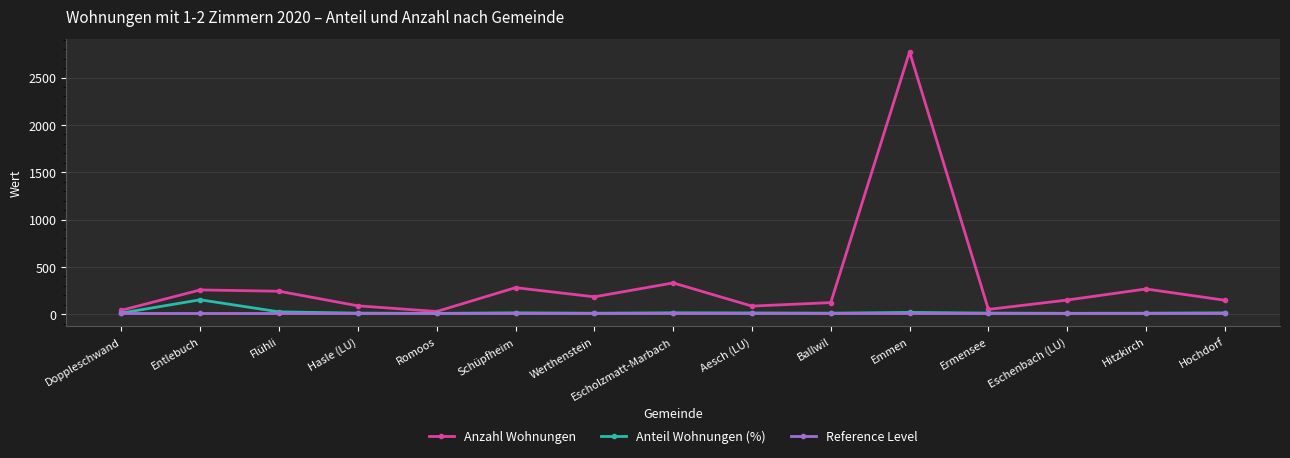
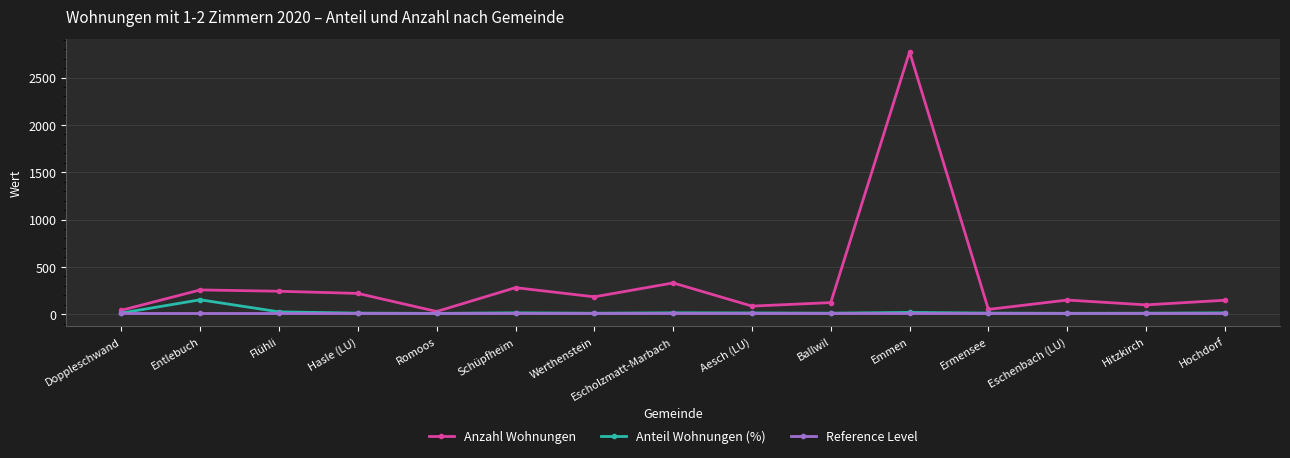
Anzahl Wohnungen, Hasle (LU): 100 -> 200
Anzahl Wohnungen, Hitzkirch: 300 -> 100
